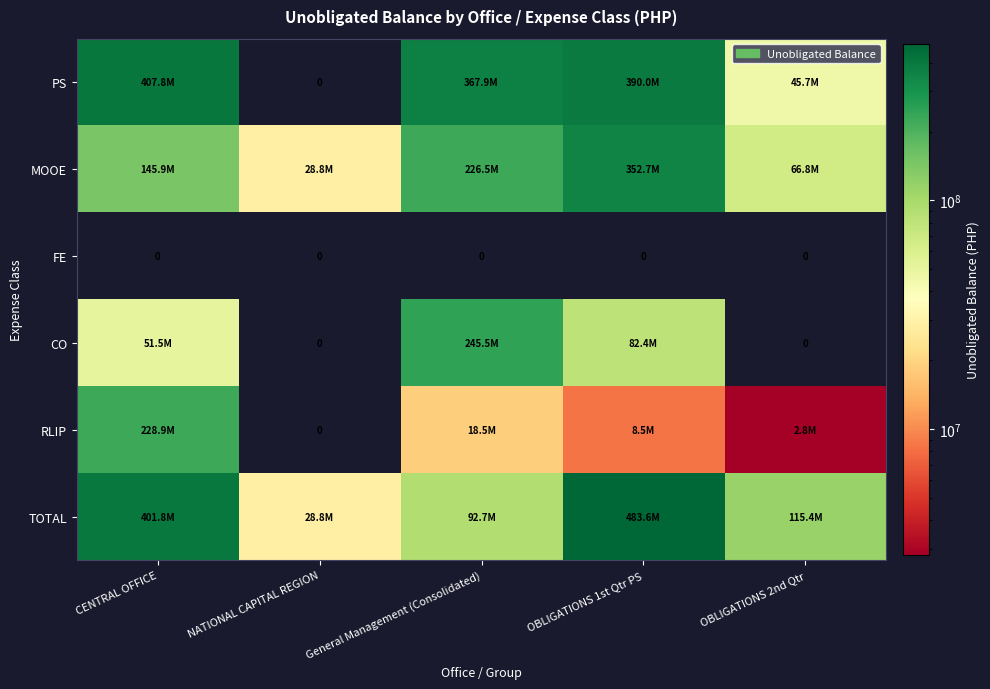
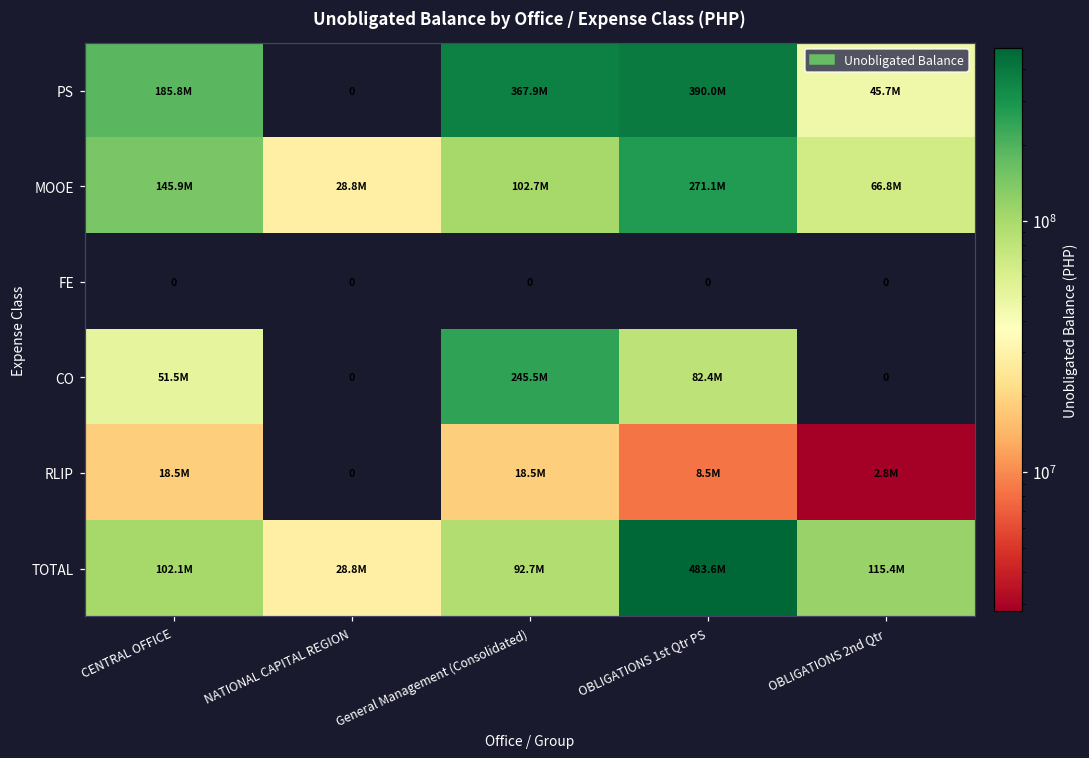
PS, CENTRAL OFFICE: 407.8M -> 185.8M
MOOE, General Management (Consolidated): 226.5M -> 102.7M
MOOE, OBLIGATIONS 1st Qtr PS: 352.7M -> 271.1M
RLIP, CENTRAL OFFICE: 228.9M -> 18.5M
TOTAL, CENTRAL OFFICE: 401.8M -> 102.1M
